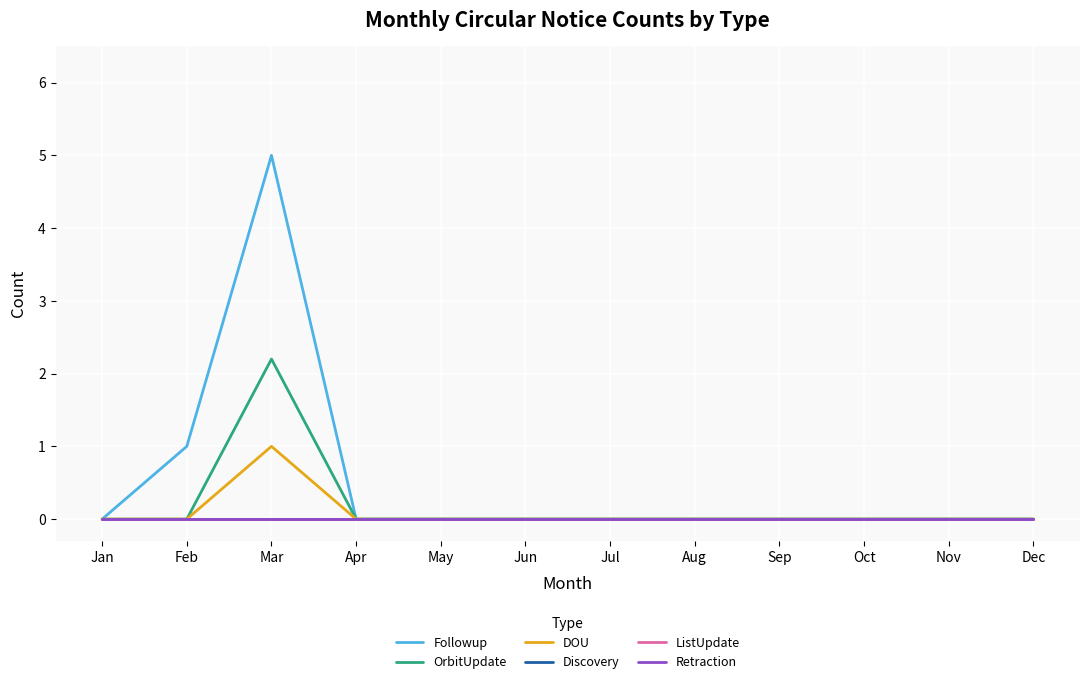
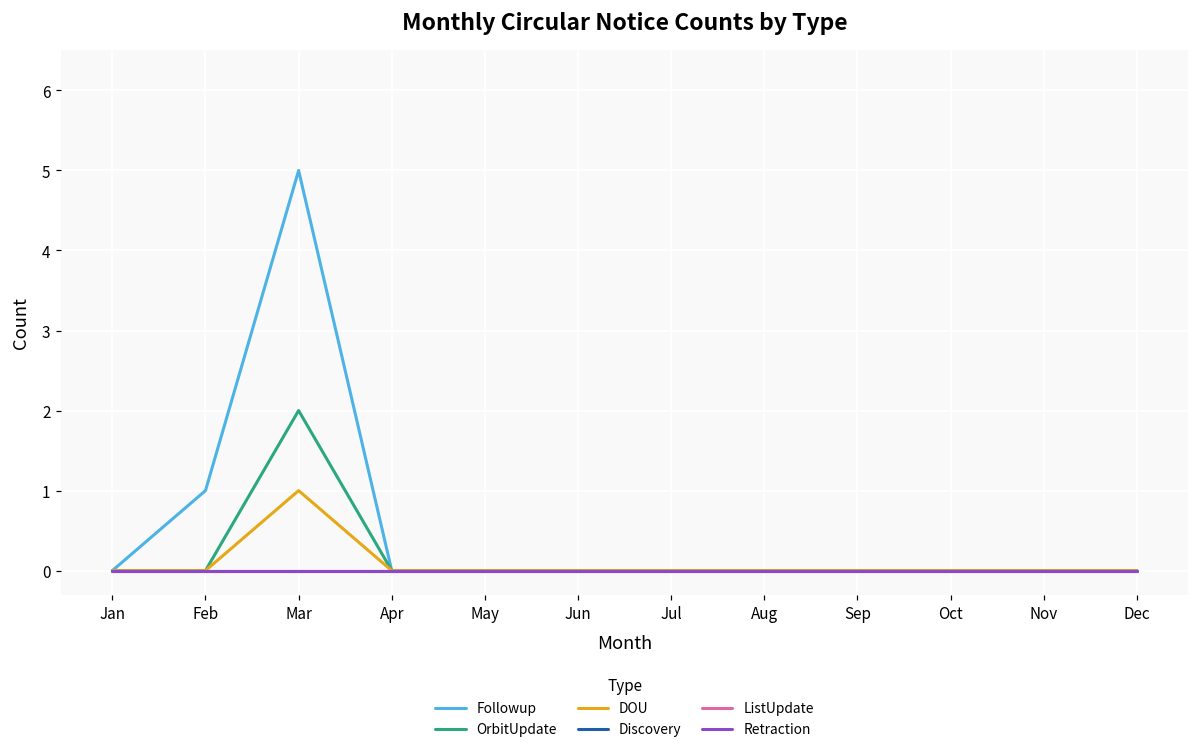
OrbitUpdate, Mar: 2.2 -> 2.0
